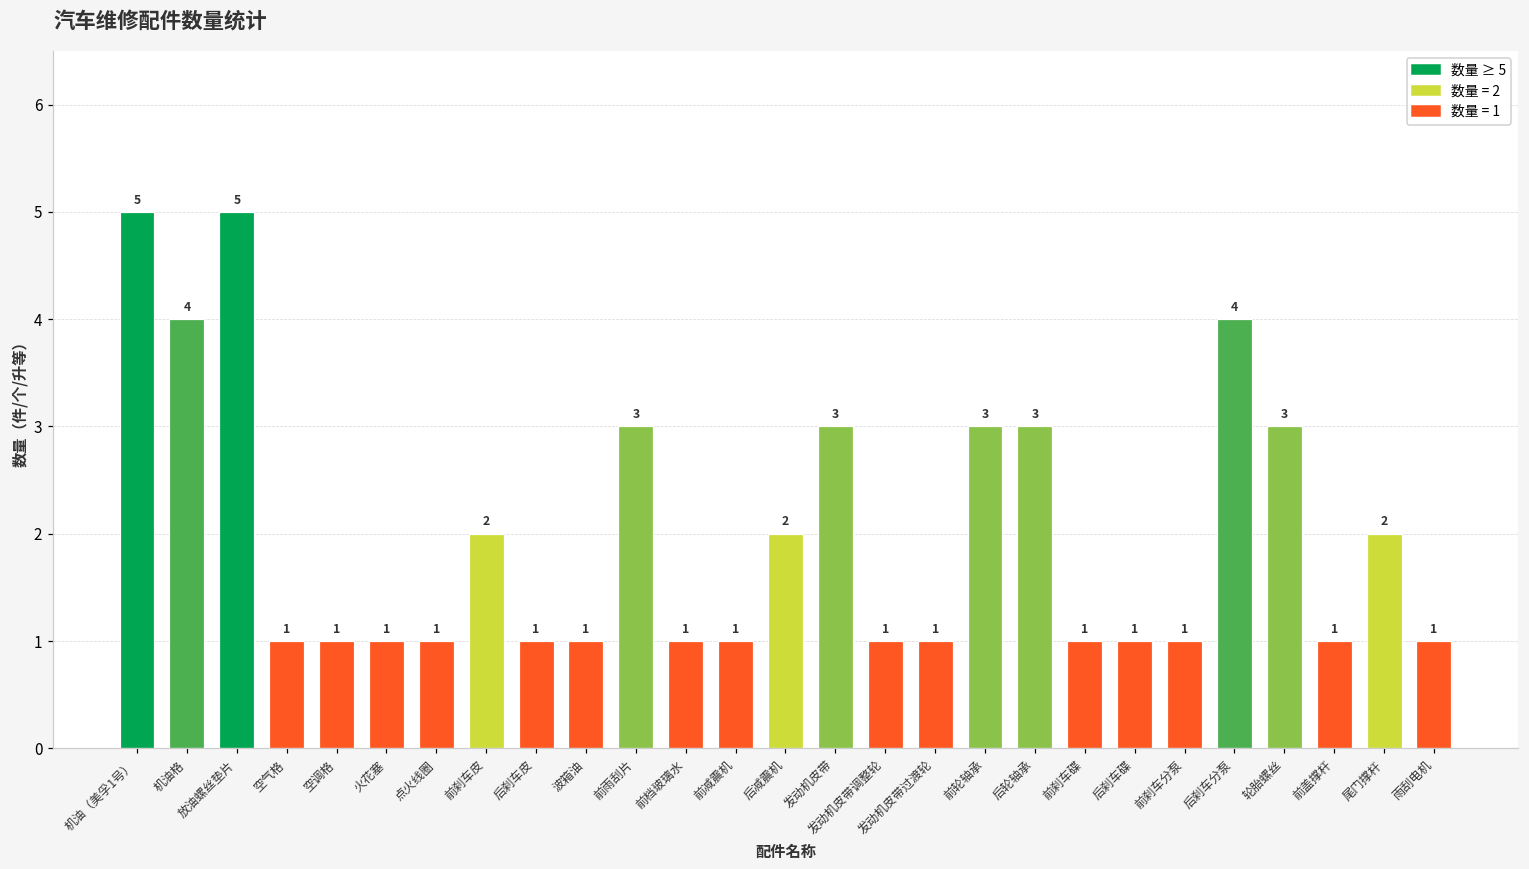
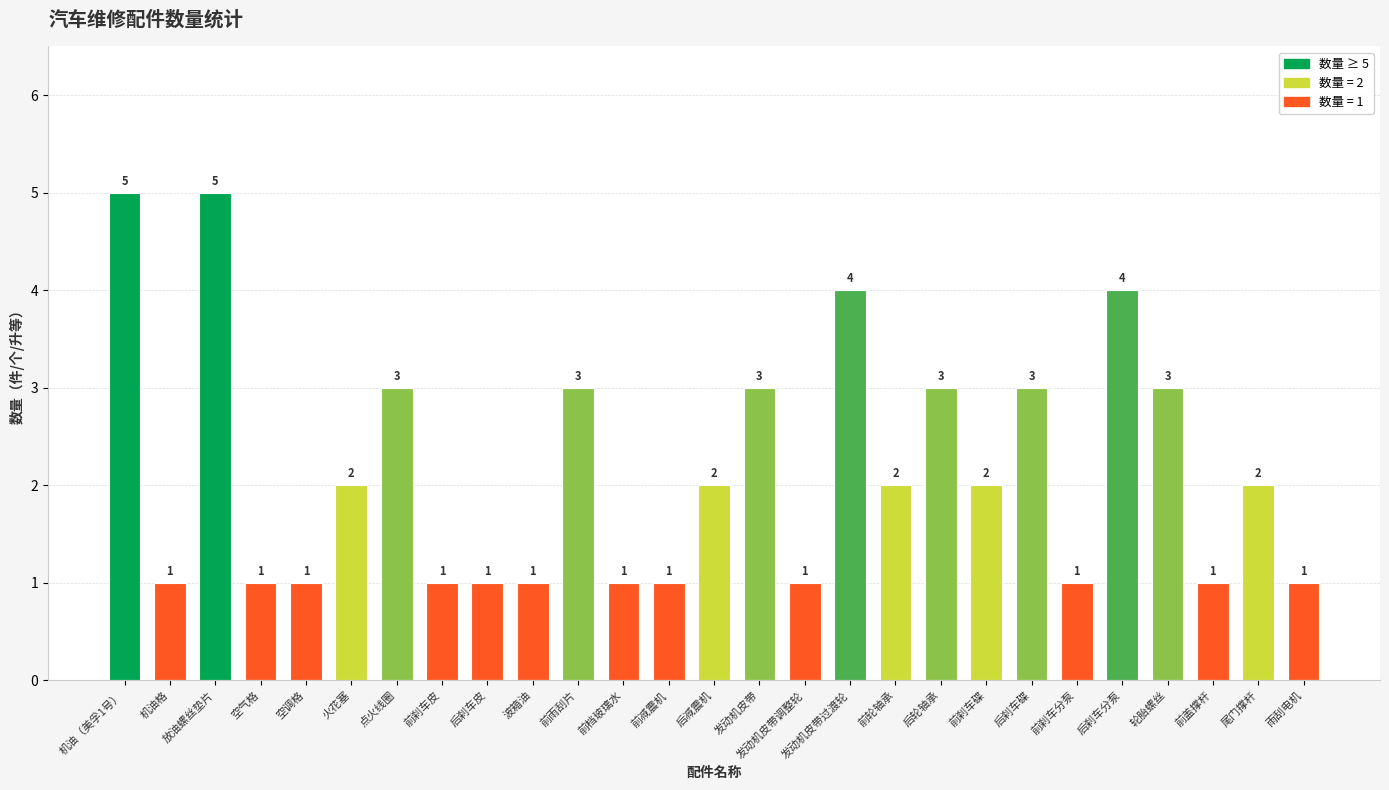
机油格: 4 -> 1
火花塞: 1 -> 2
点火线圈: 1 -> 3
前刹车皮: 2 -> 1
发动机皮带过渡轮: 1 -> 4
前轮轴承: 3 -> 2
前刹车碟: 1 -> 2
后刹车碟: 1 -> 3
